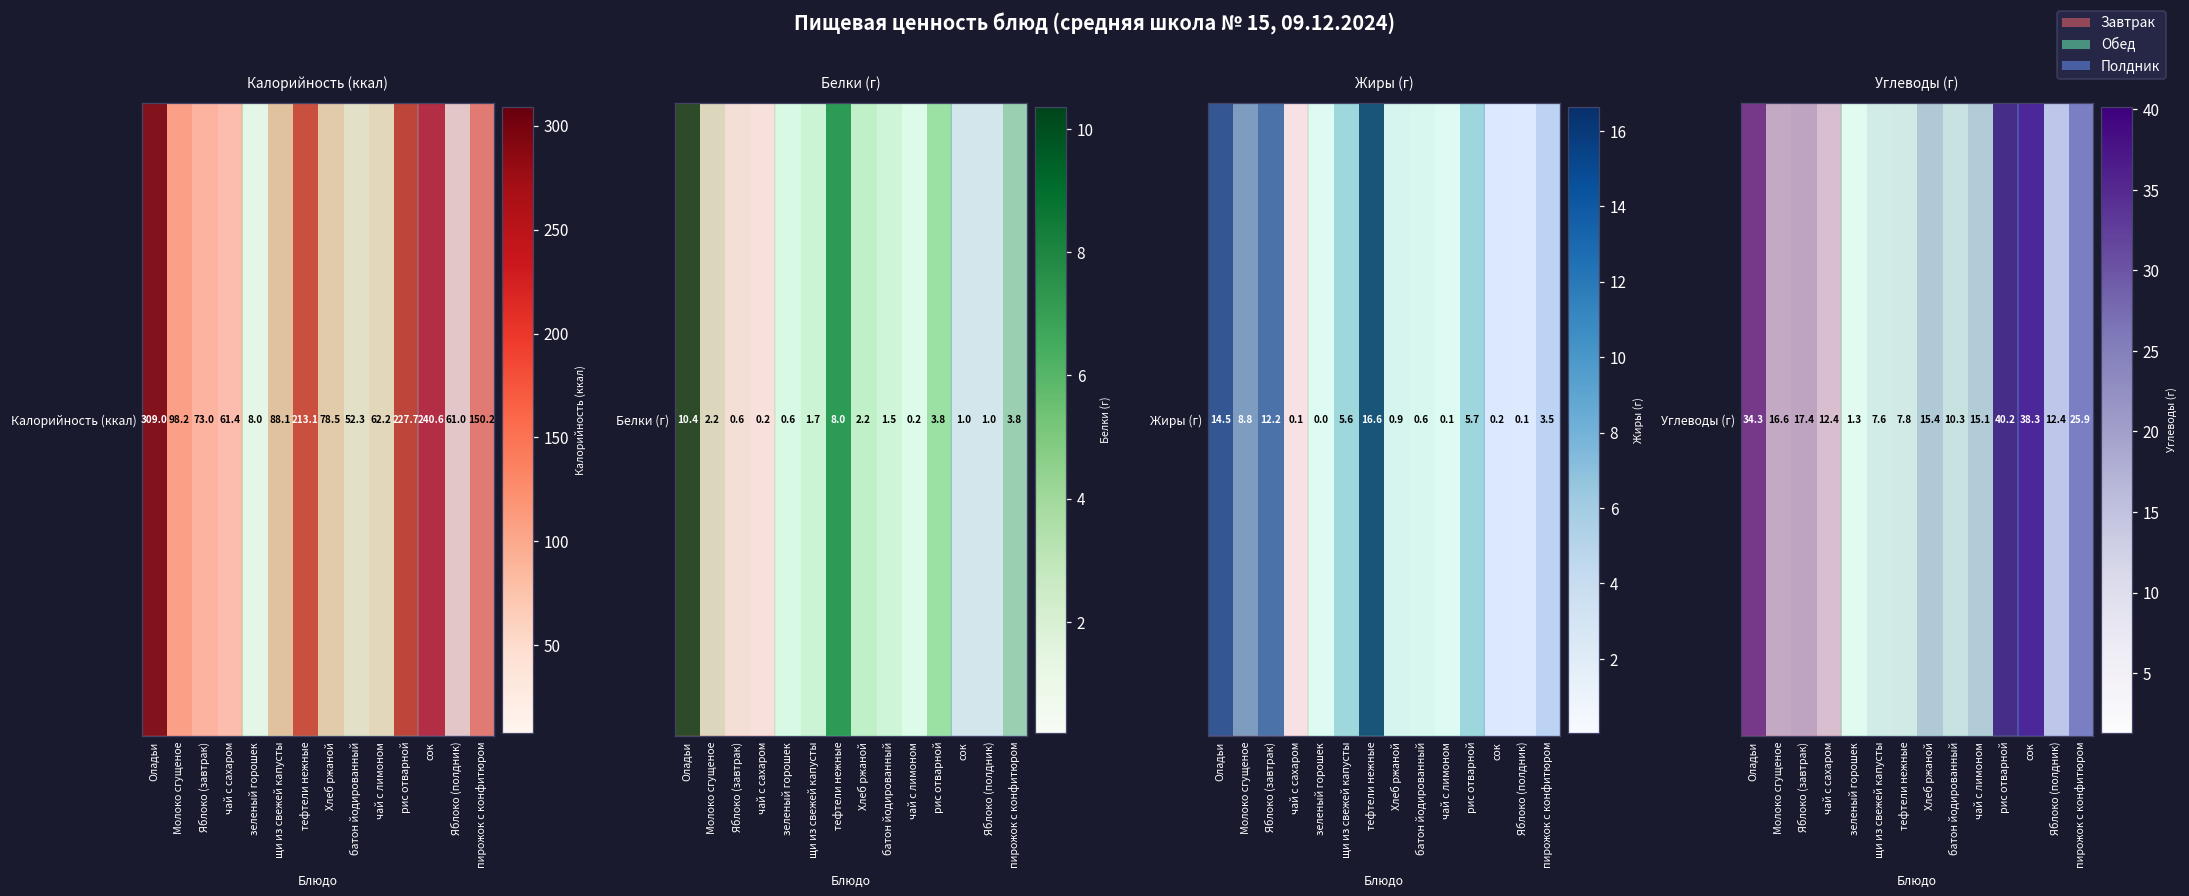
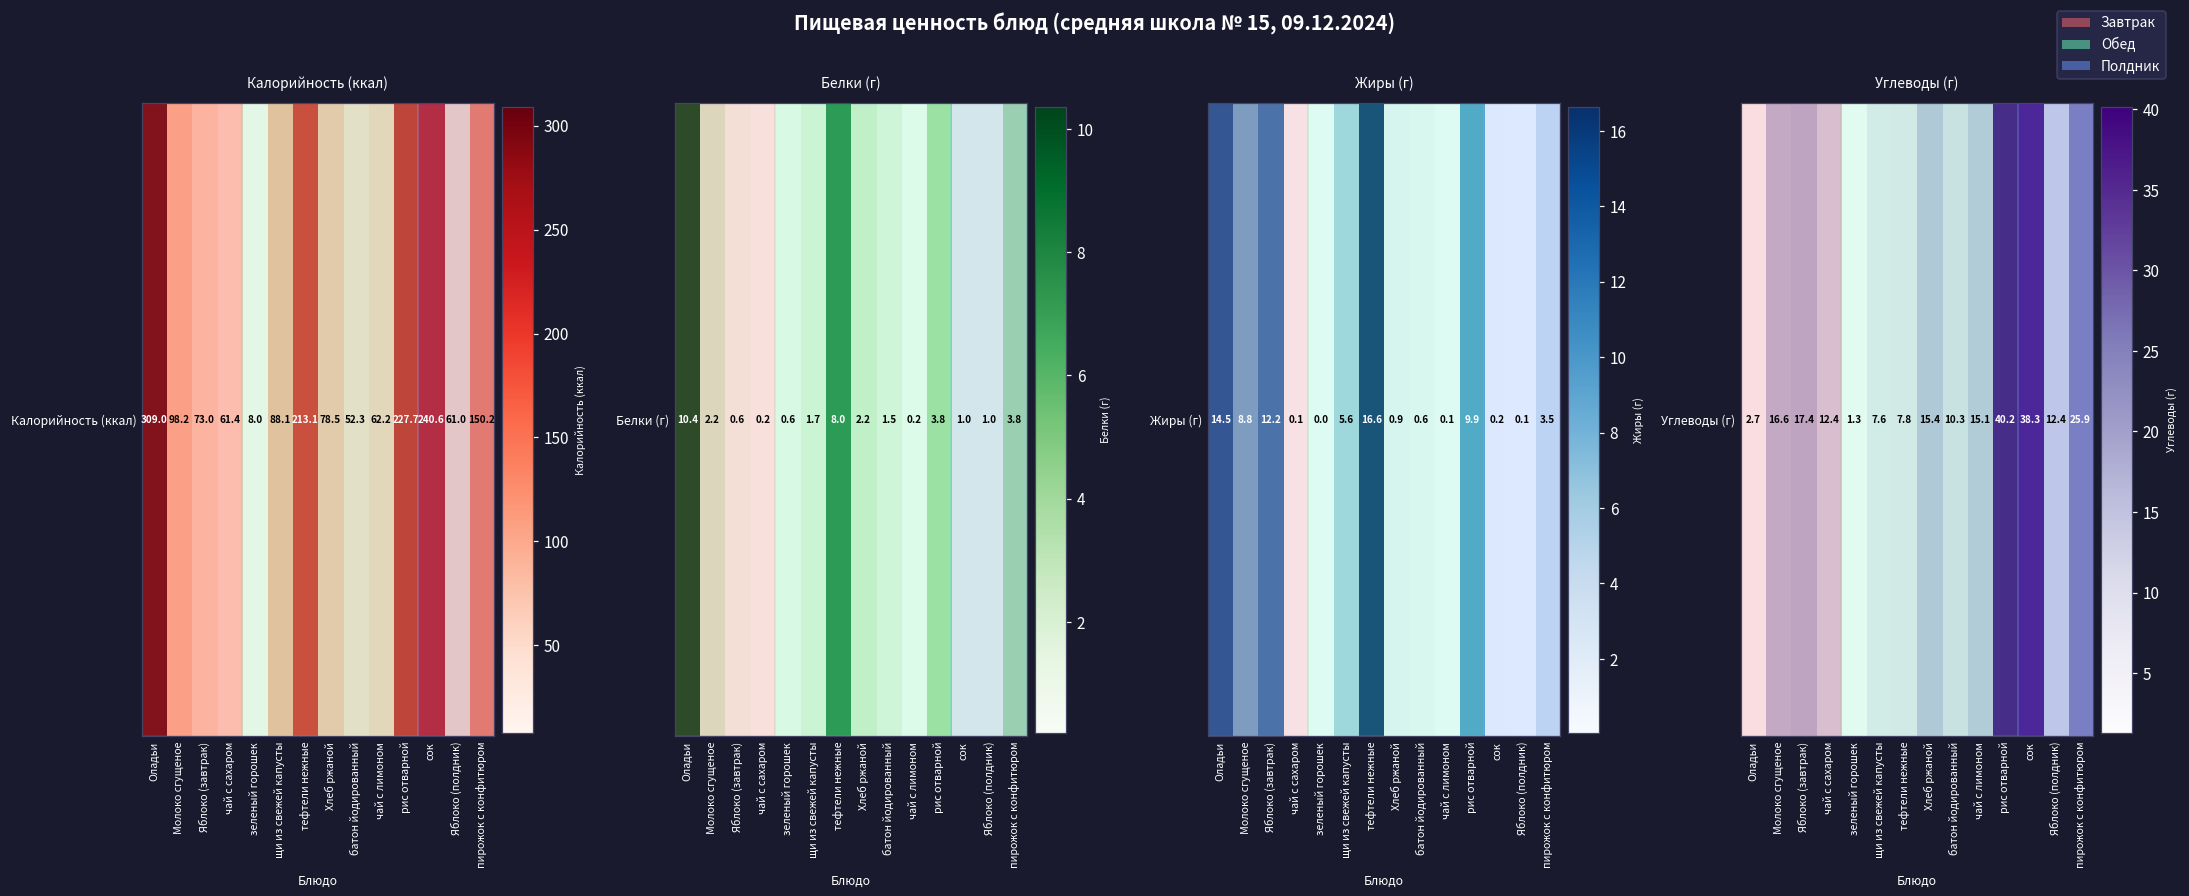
Жиры (г), Жиры (г), рис отварной: 5.7 -> 9.9
Углеводы (г), Углеводы (г), Оладьи: 34.3 -> 2.7
